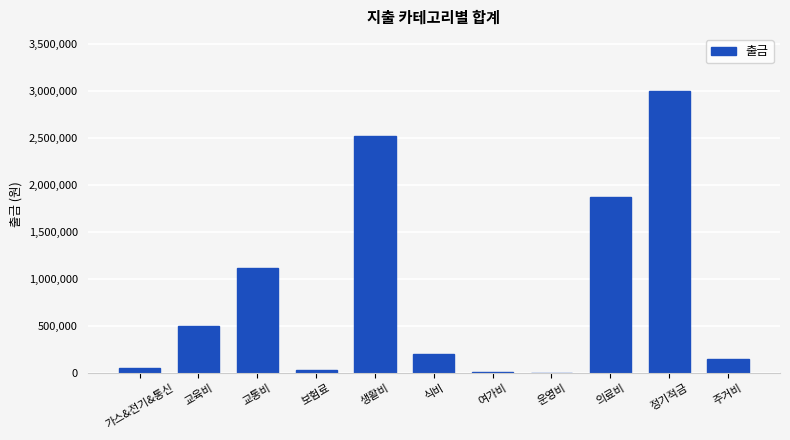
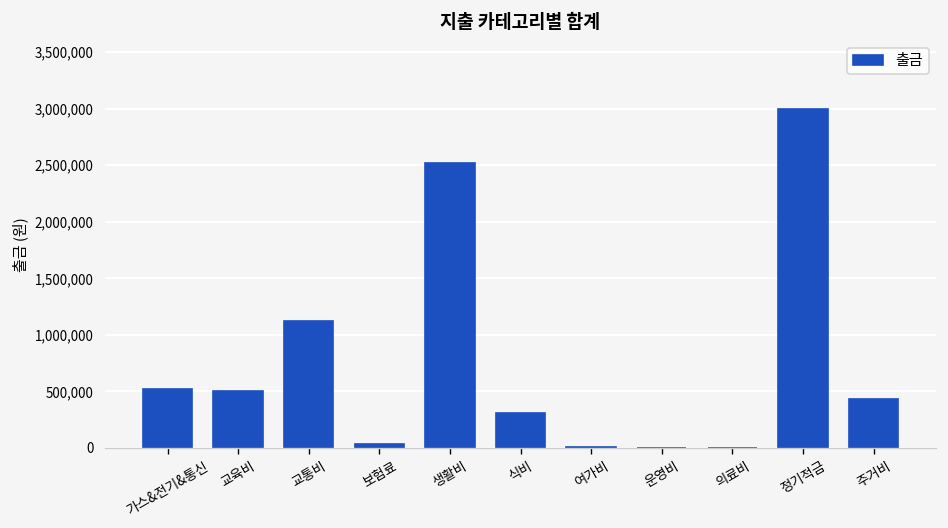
가스&전기&통신: 100,000 -> 500,000
식비: 200,000 -> 300,000
의료비: 1,900,000 -> 0
주거비: 200,000 -> 400,000
